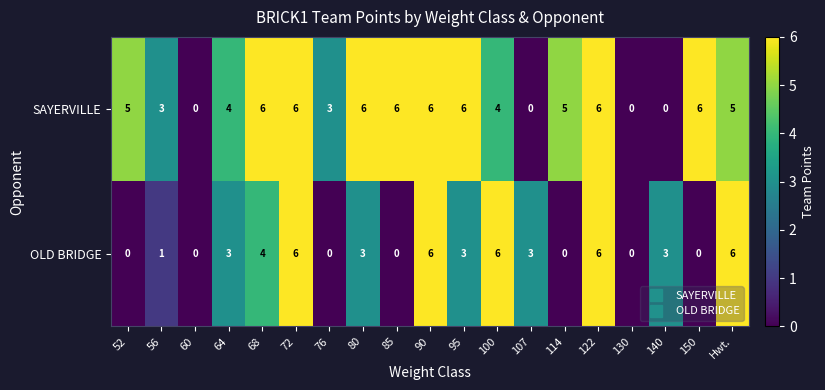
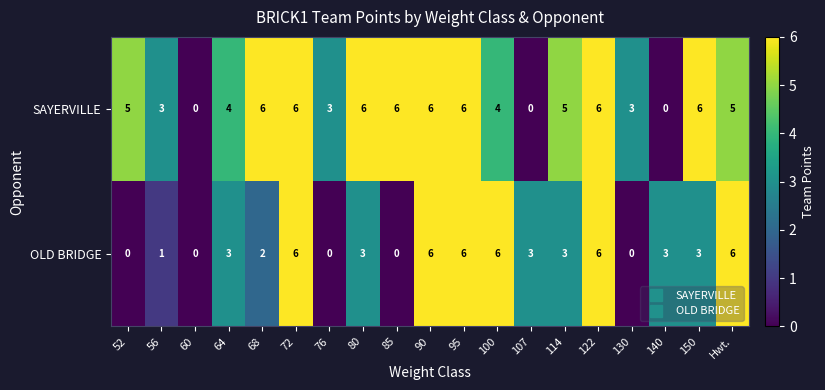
SAYERVILLE, 130: 0 -> 3
OLD BRIDGE, 68: 4 -> 2
OLD BRIDGE, 95: 3 -> 6
OLD BRIDGE, 114: 0 -> 3
OLD BRIDGE, 150: 0 -> 3
